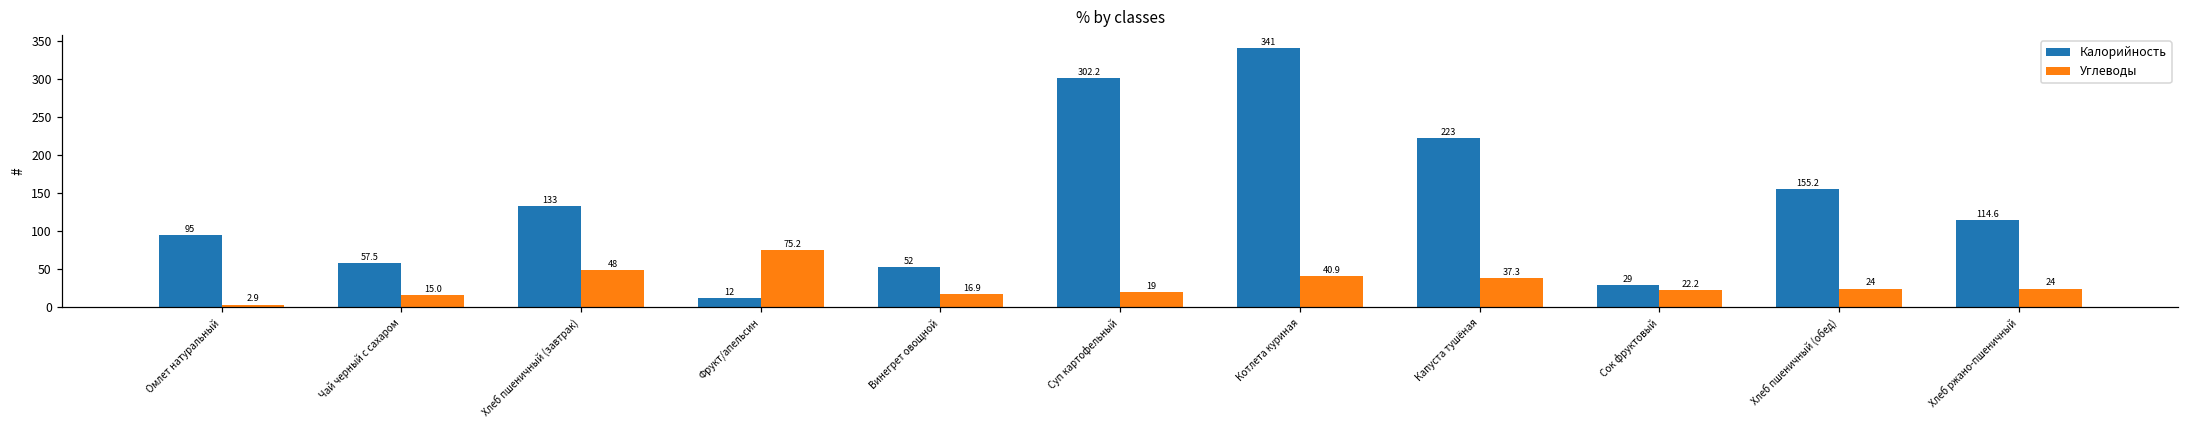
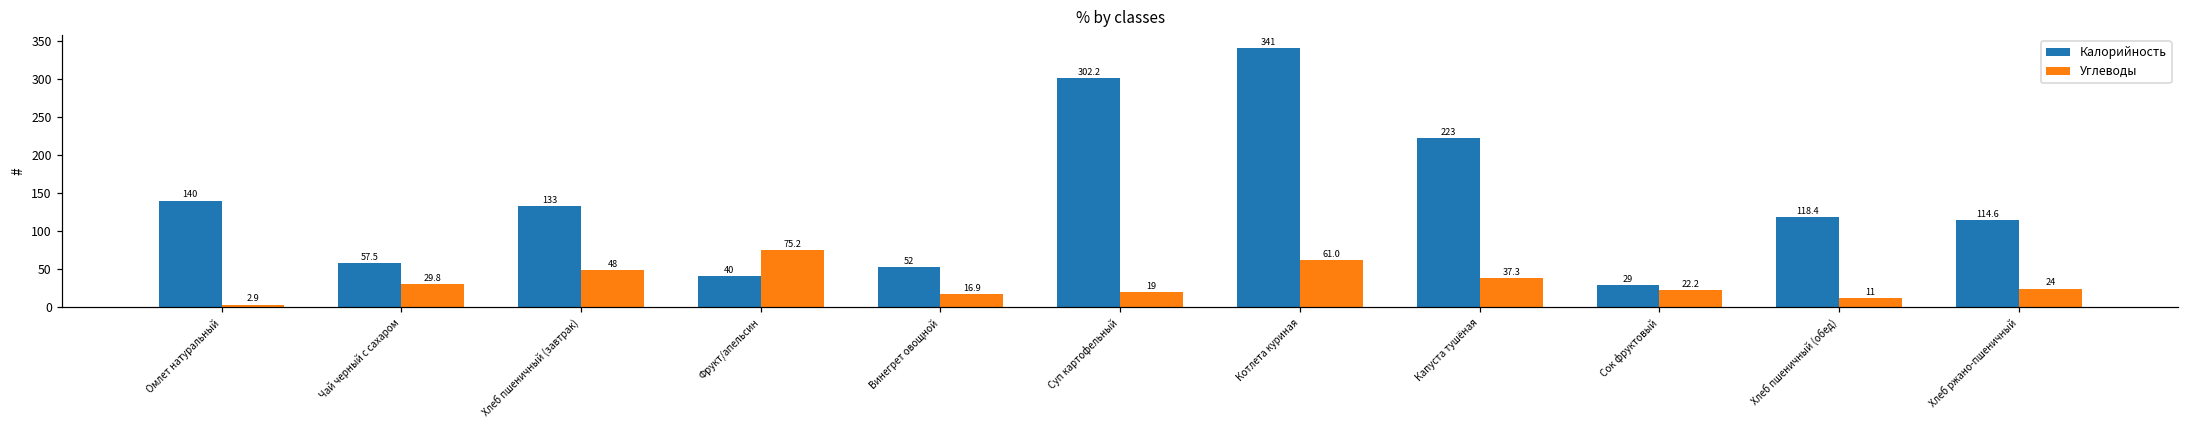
Калорийность, Омлет натуральный: 95 -> 140
Углеводы, Чай черный с сахаром: 15.0 -> 29.8
Калорийность, Фрукт/апельсин: 12 -> 40
Углеводы, Котлета куриная: 40.9 -> 61.0
Калорийность, Хлеб пшеничный (обед): 155.2 -> 118.4
Углеводы, Хлеб пшеничный (обед): 24 -> 11
